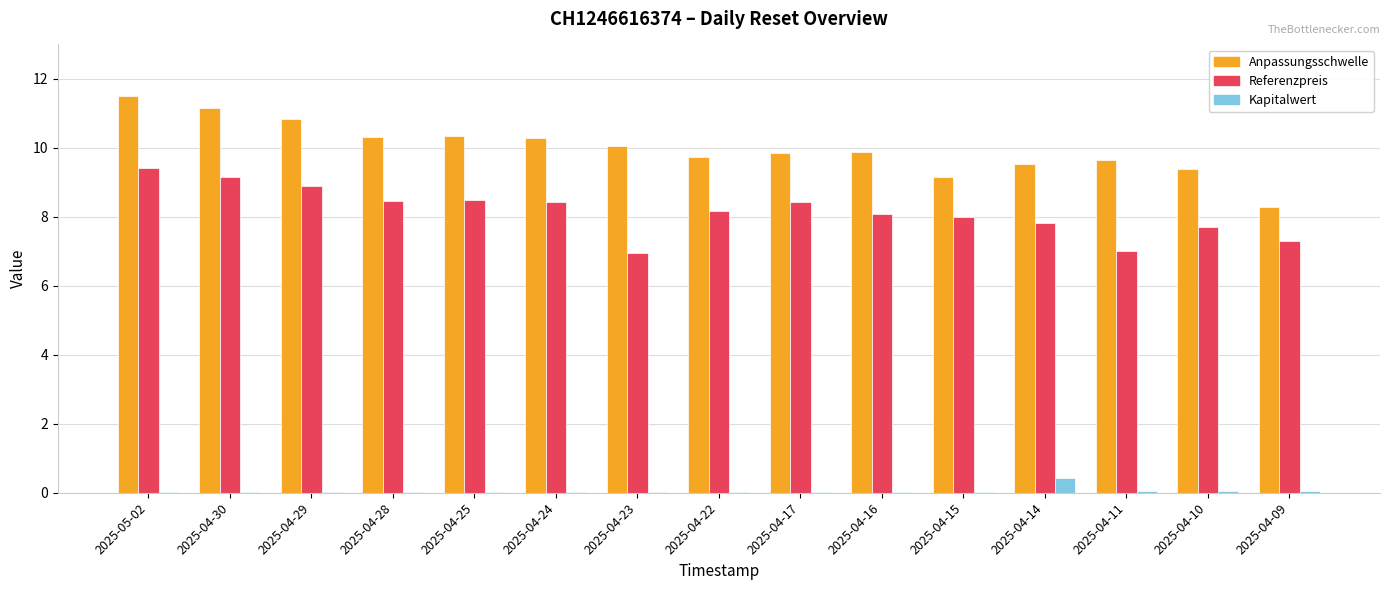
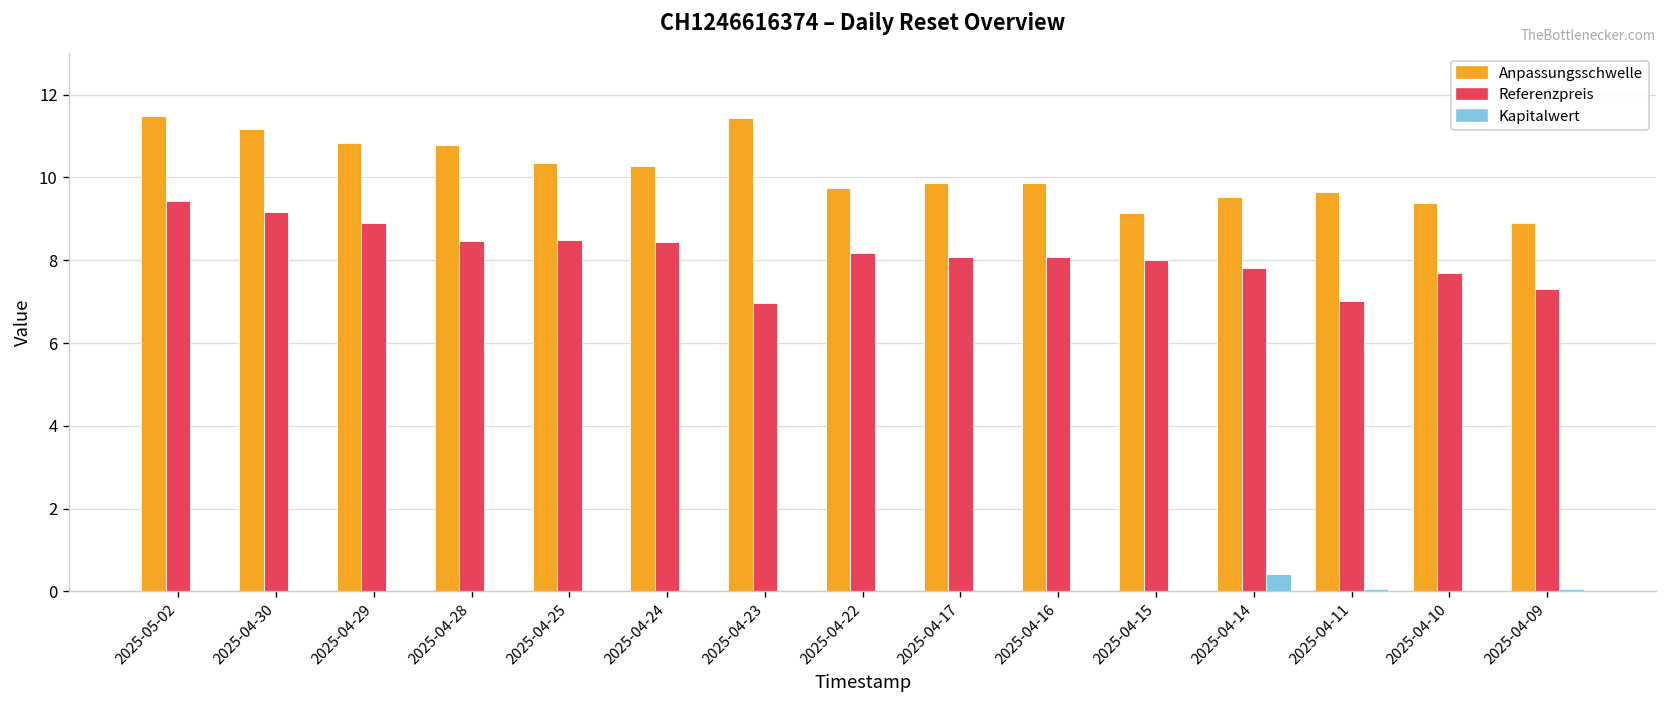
Anpassungsschwelle, 2025-04-28: 10.3 -> 10.8
Anpassungsschwelle, 2025-04-23: 10.1 -> 11.4
Referenzpreis, 2025-04-17: 8.4 -> 8.1
Anpassungsschwelle, 2025-04-09: 8.3 -> 8.9
